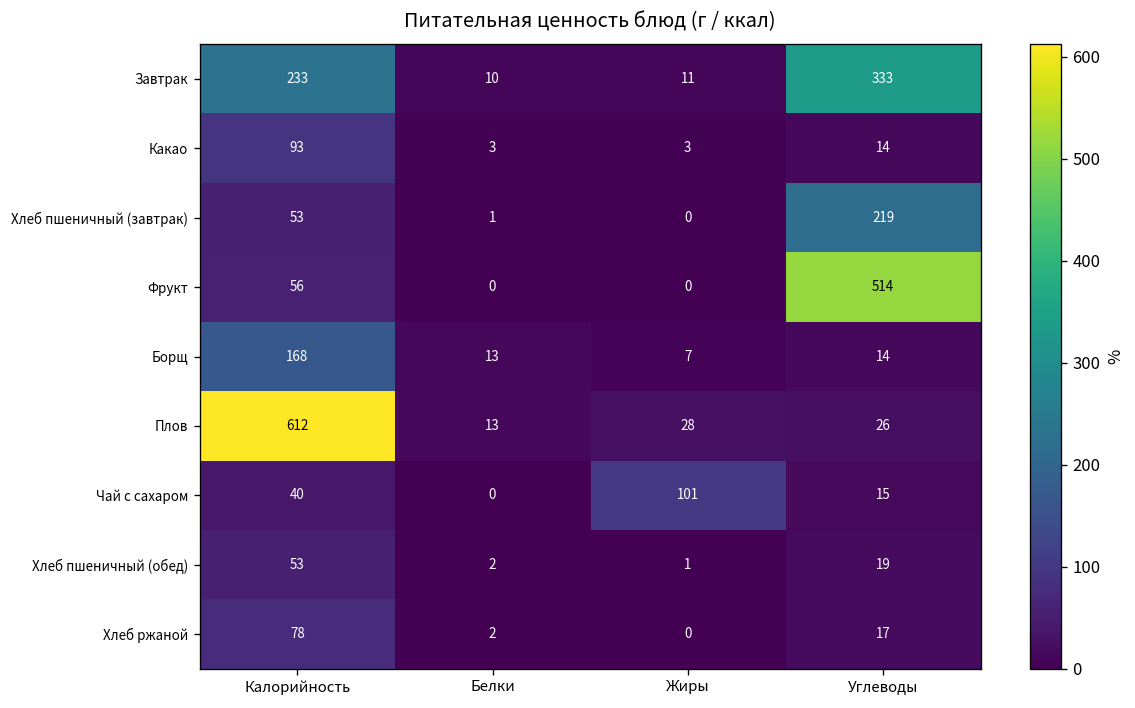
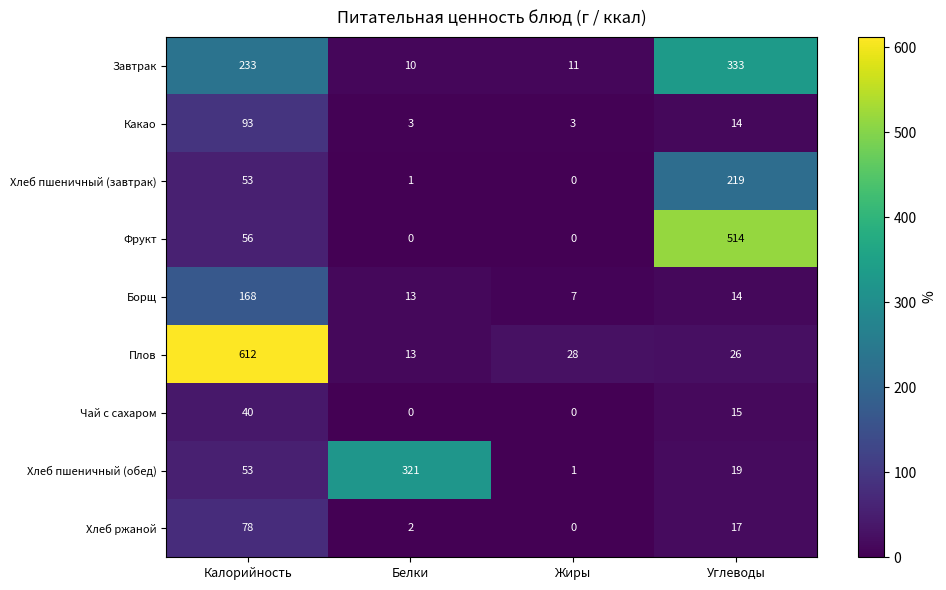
Чай с сахаром, Жиры: 101 -> 0
Хлеб пшеничный (обед), Белки: 2 -> 321
